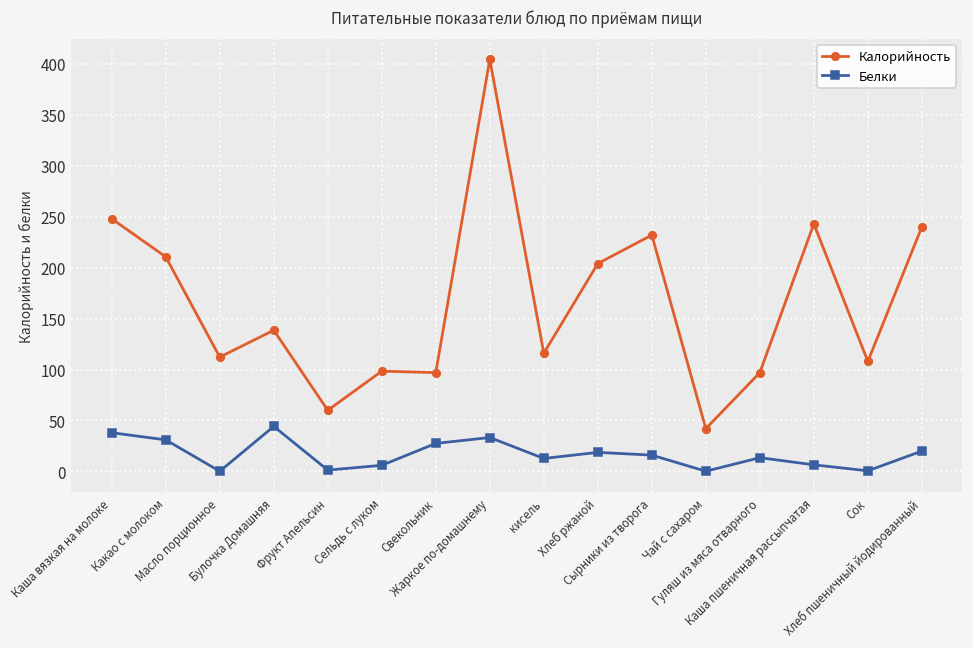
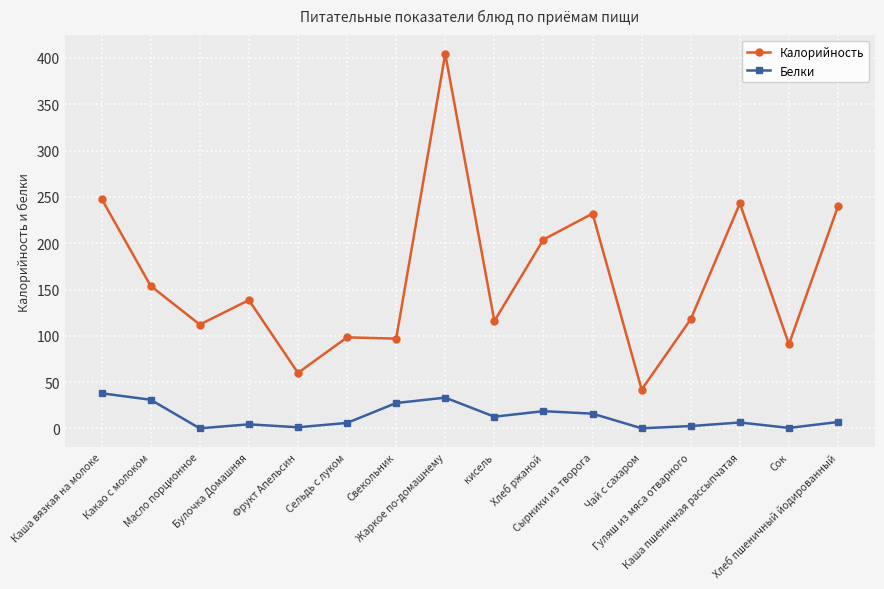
Калорийность, Какао с молоком: 210 -> 150
Белки, Булочка Домашняя: 40 -> 0
Калорийность, Гуляш из мяса отварного: 100 -> 120
Белки, Гуляш из мяса отварного: 10 -> 0
Калорийность, Сок: 110 -> 90
Белки, Хлеб пшеничный йодированный: 20 -> 10
